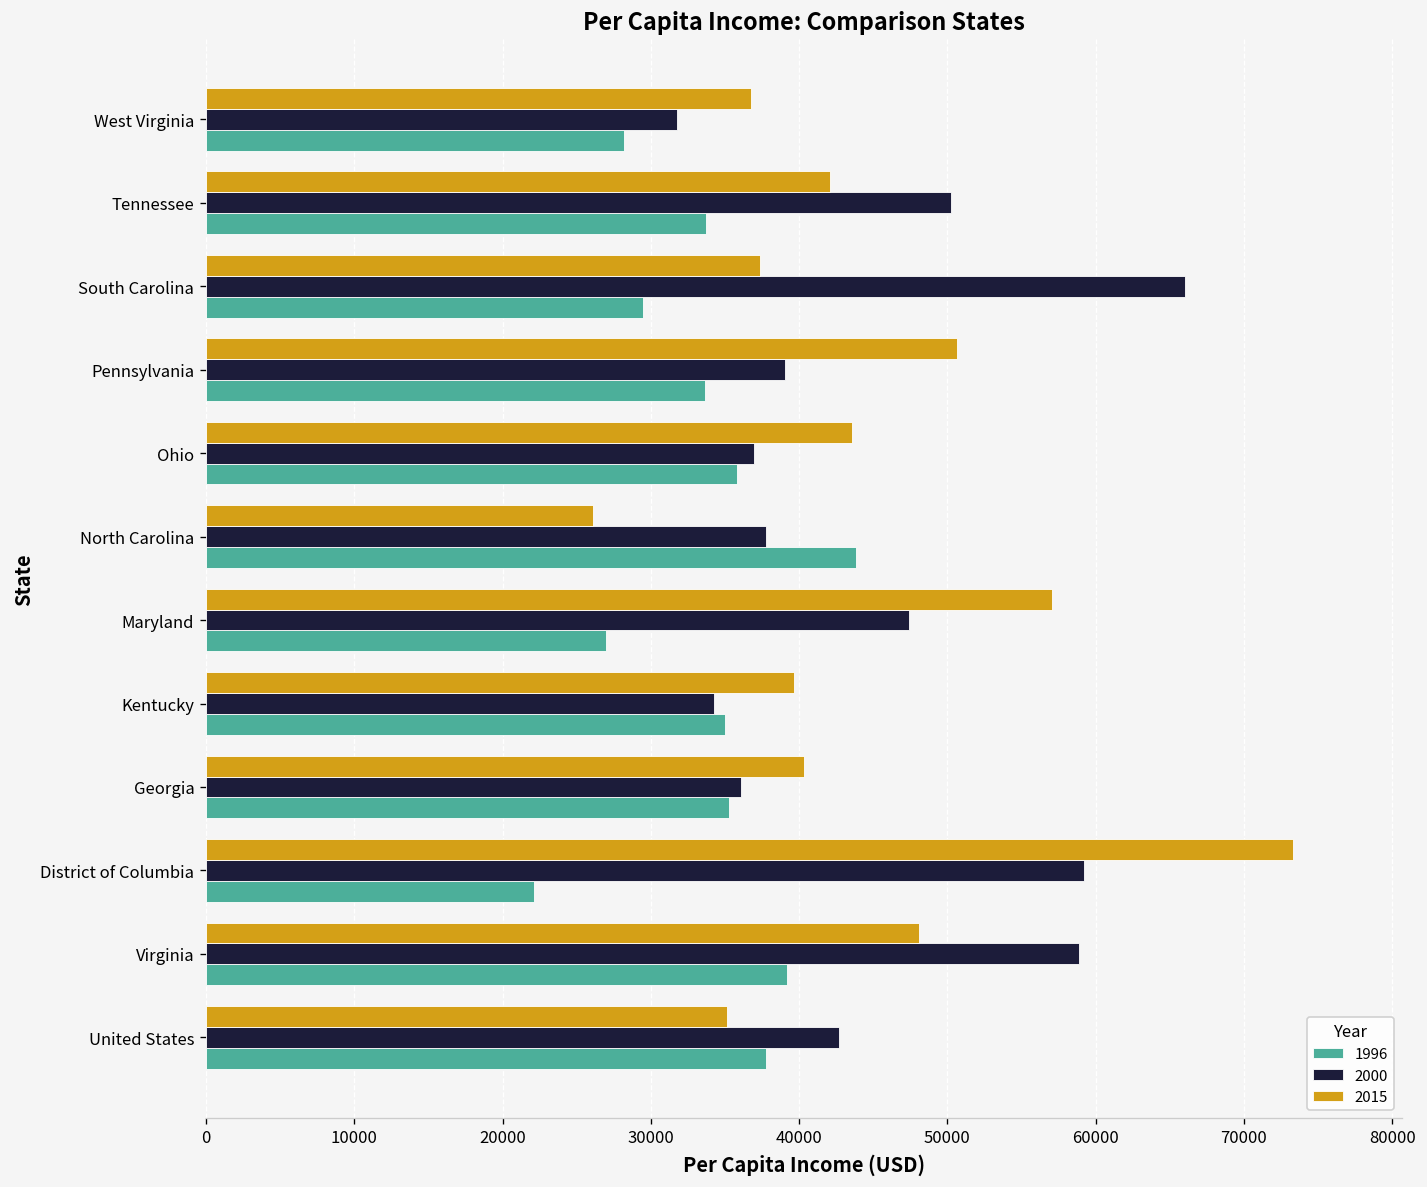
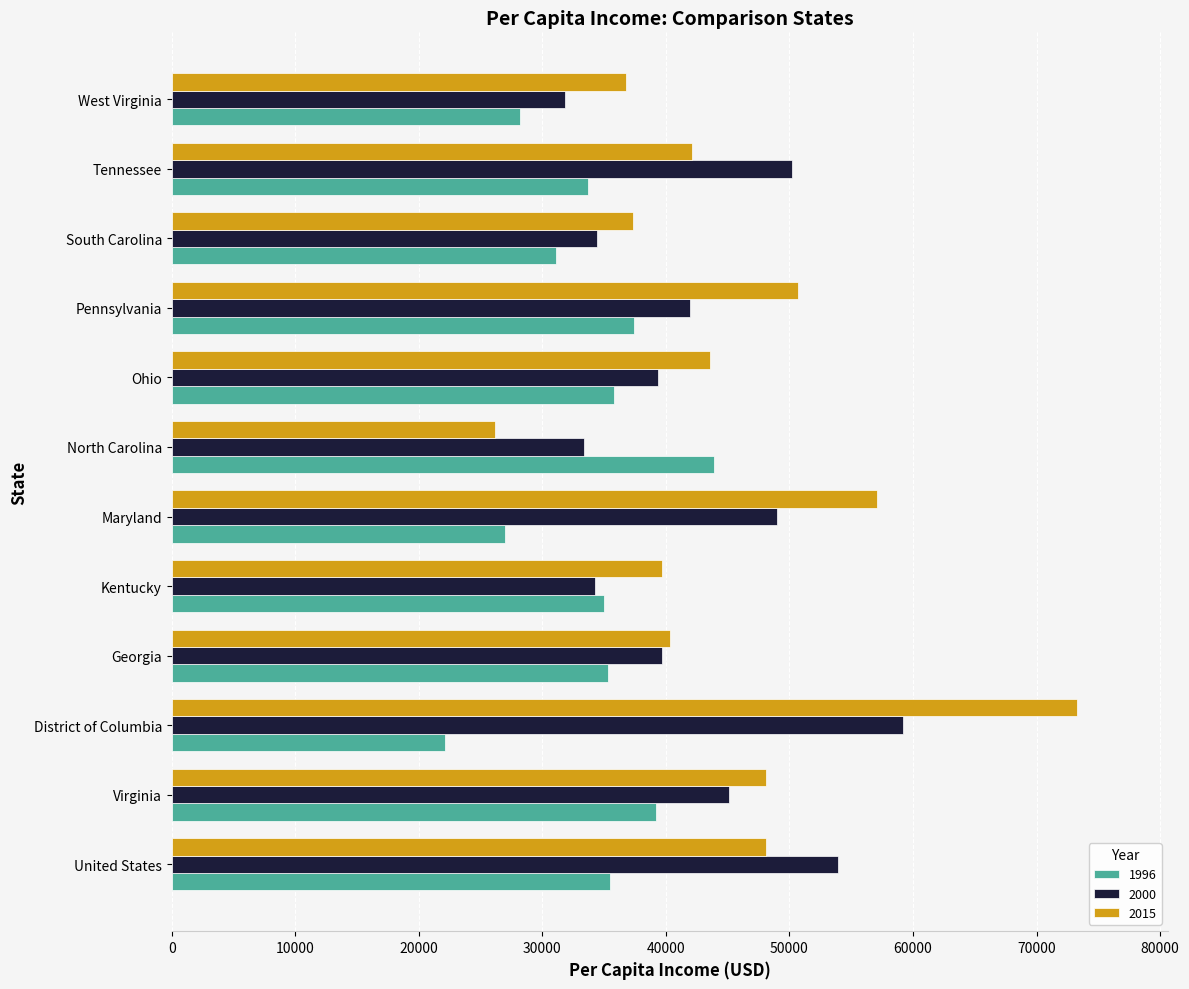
2000, South Carolina: 66000 -> 34400
1996, South Carolina: 29400 -> 31100
2000, Pennsylvania: 39100 -> 41900
1996, Pennsylvania: 33700 -> 37400
2000, Ohio: 36900 -> 39300
2000, North Carolina: 37800 -> 33400
2000, Maryland: 47400 -> 49000
2000, Georgia: 36100 -> 39700
2000, Virginia: 58900 -> 45100
2015, United States: 35100 -> 48100
2000, United States: 42700 -> 53900
1996, United States: 37800 -> 35500
